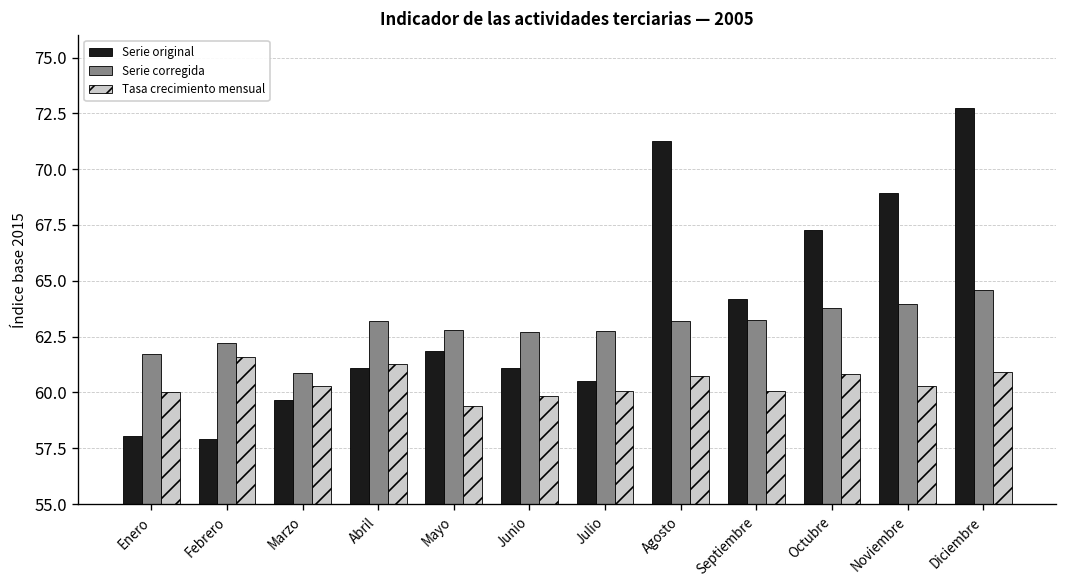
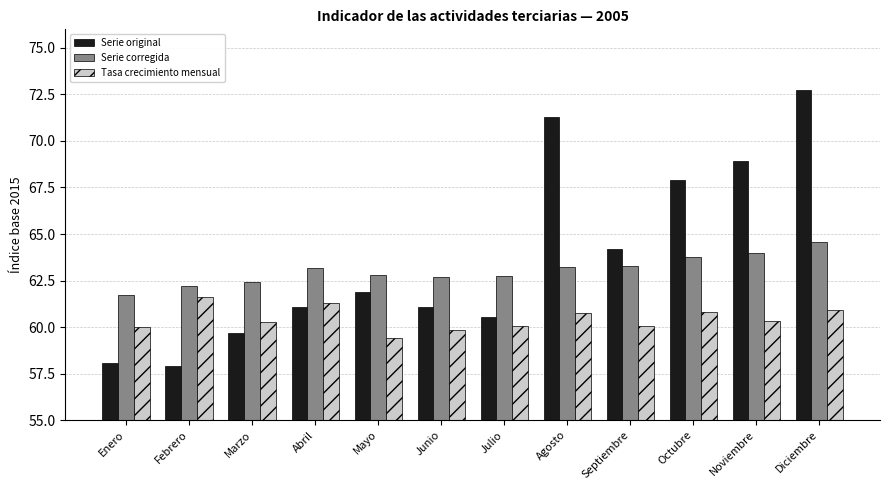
Serie corregida, Marzo: 60.9 -> 62.4
Serie original, Octubre: 67.3 -> 67.9
